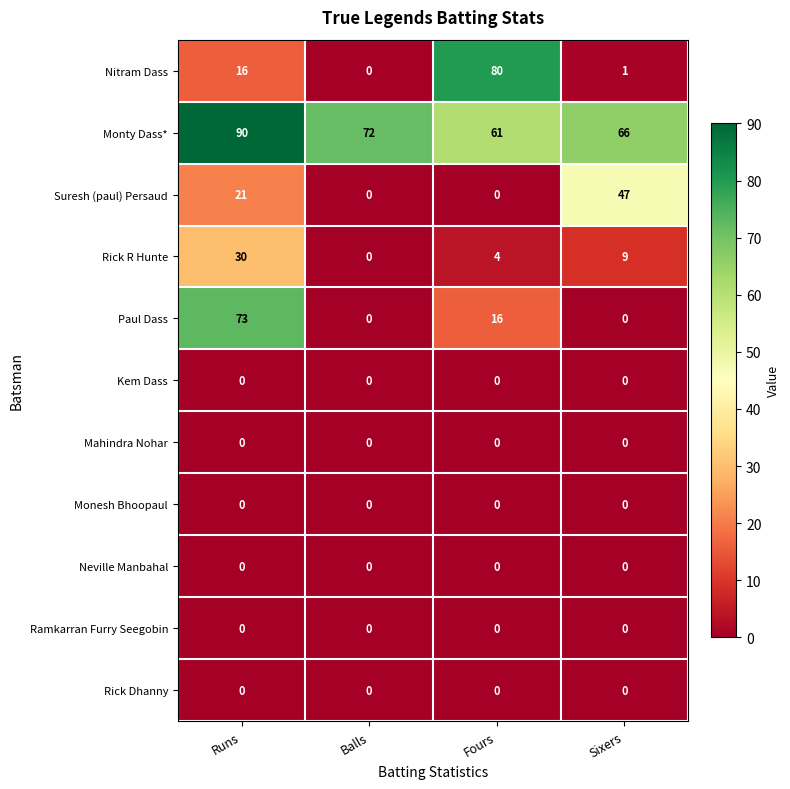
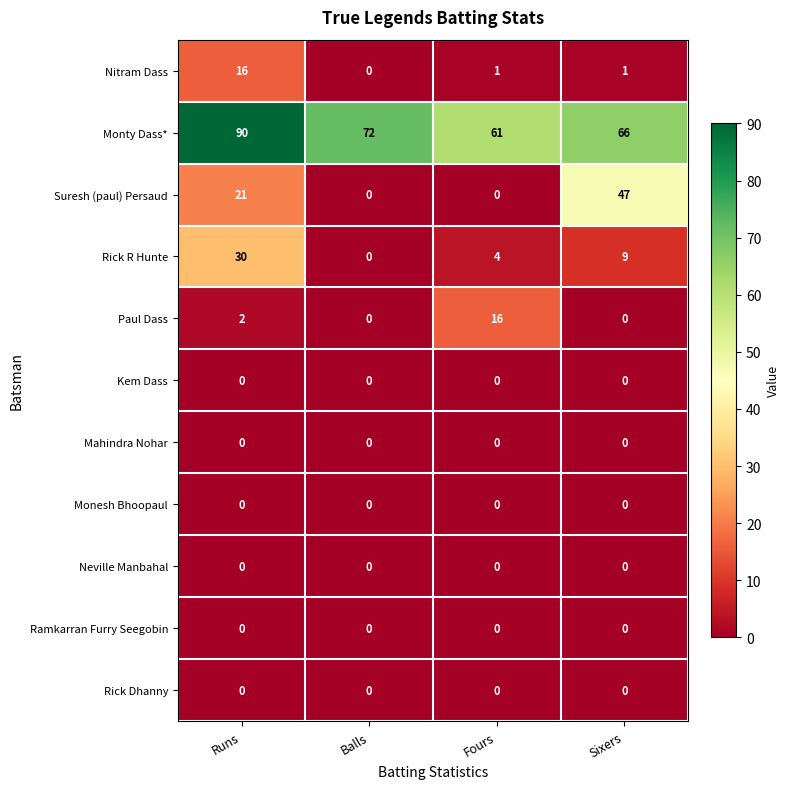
Nitram Dass, Fours: 80 -> 1
Paul Dass, Runs: 73 -> 2
